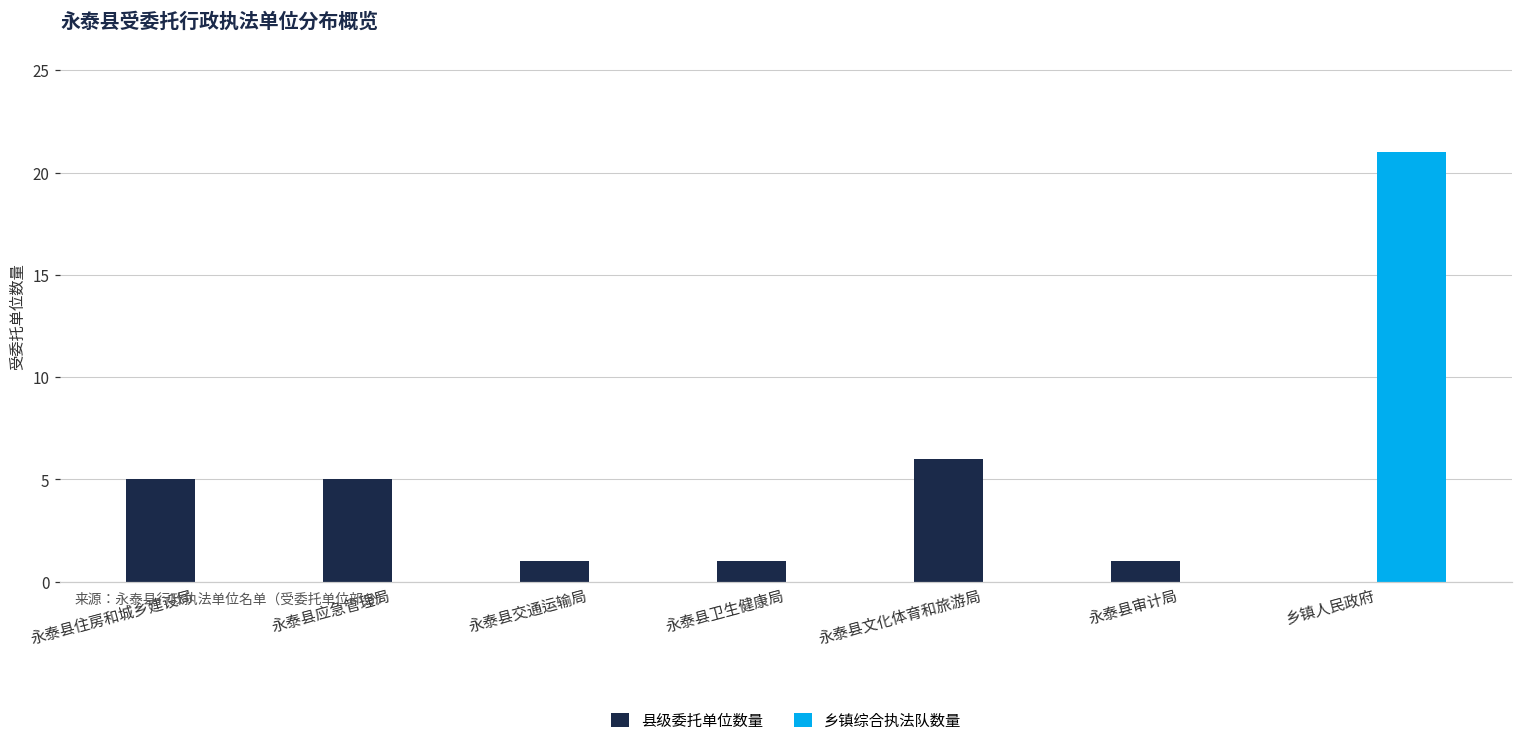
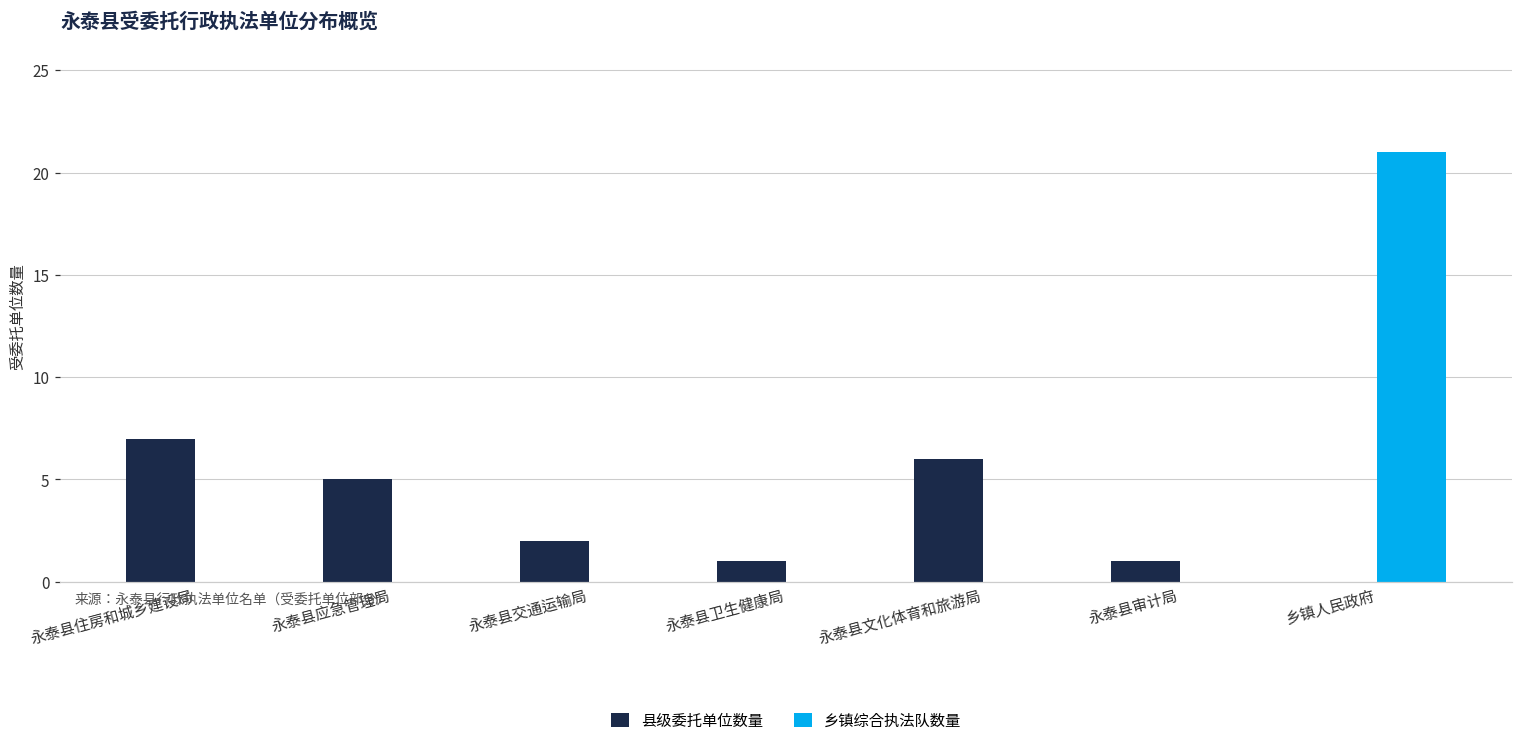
县级委托单位数量, 永泰县住房和城乡建设局: 5 -> 7
县级委托单位数量, 永泰县交通运输局: 1 -> 2
